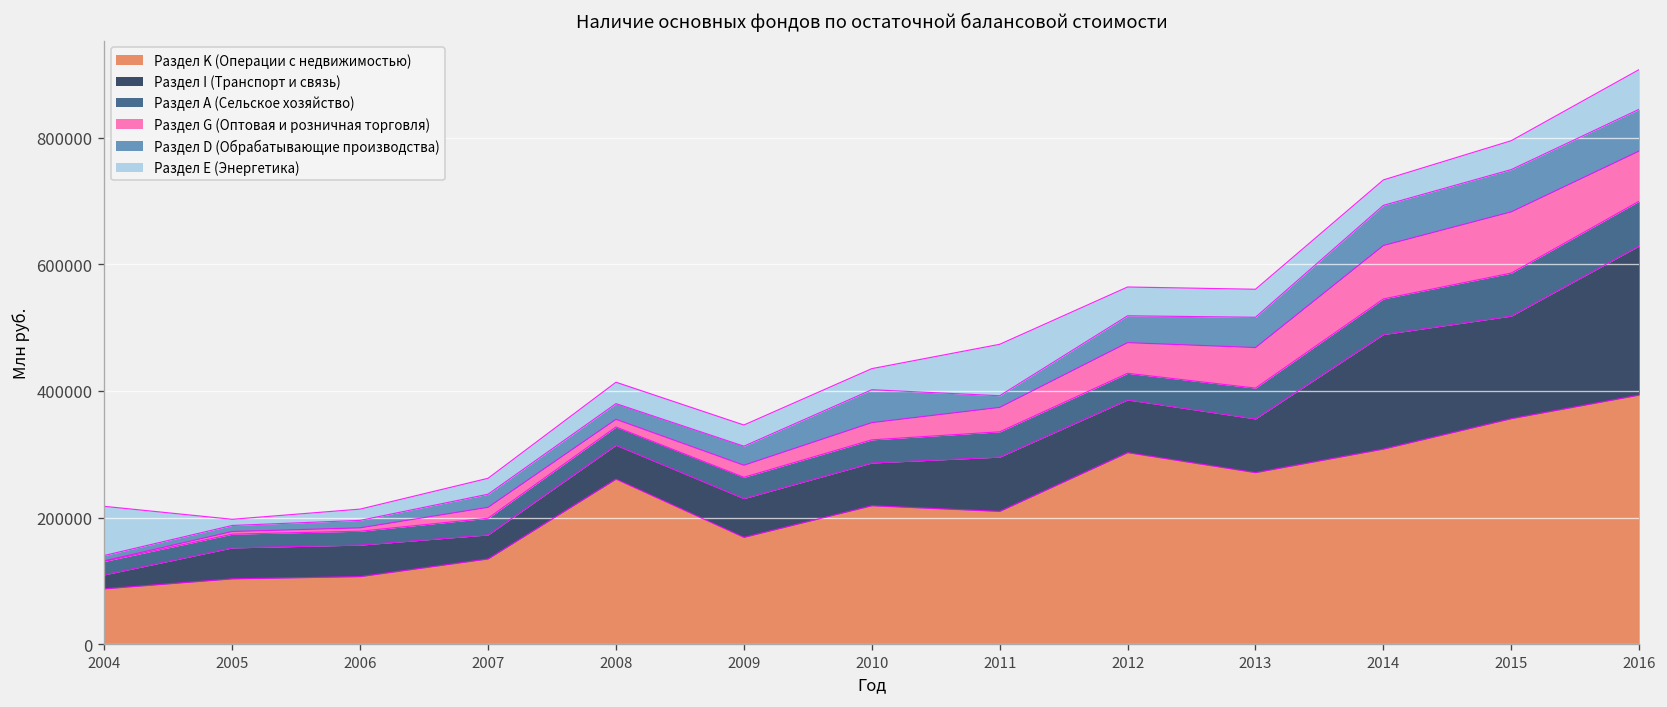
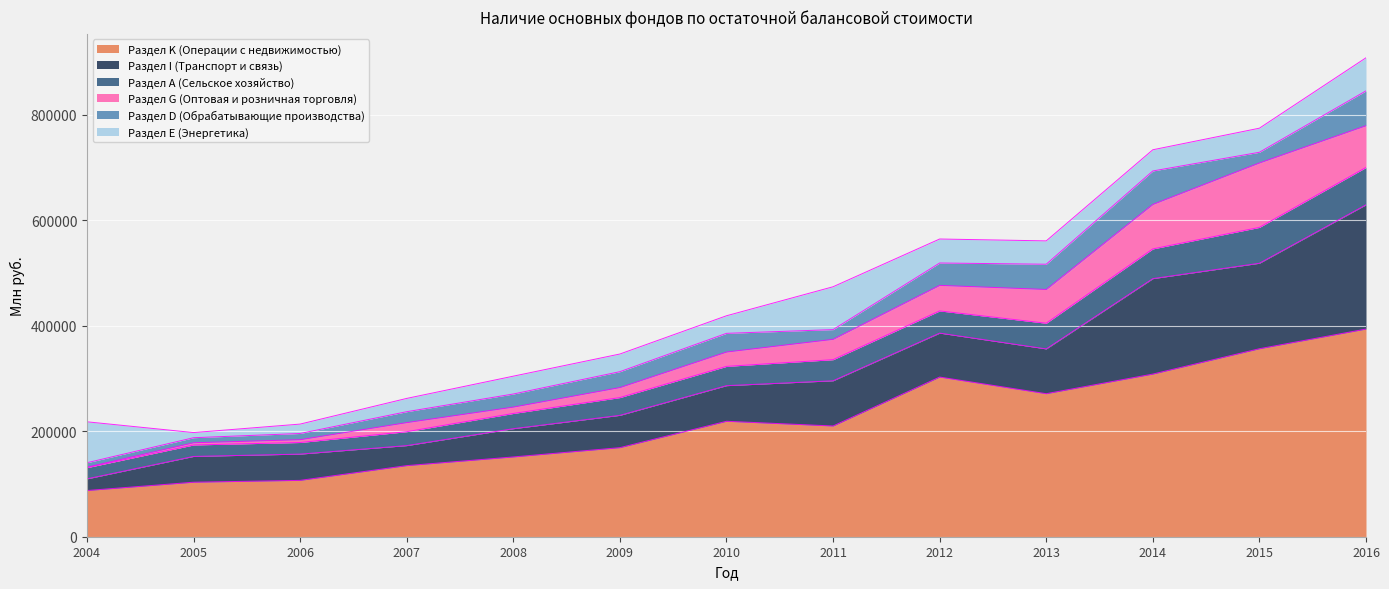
Раздел K (Операции с недвижимостью), 2008: 260000 -> 150000
Раздел D (Обрабатывающие производства), 2010: 50000 -> 40000
Раздел G (Оптовая и розничная торговля), 2015: 100000 -> 120000
Раздел D (Обрабатывающие производства), 2015: 70000 -> 20000
